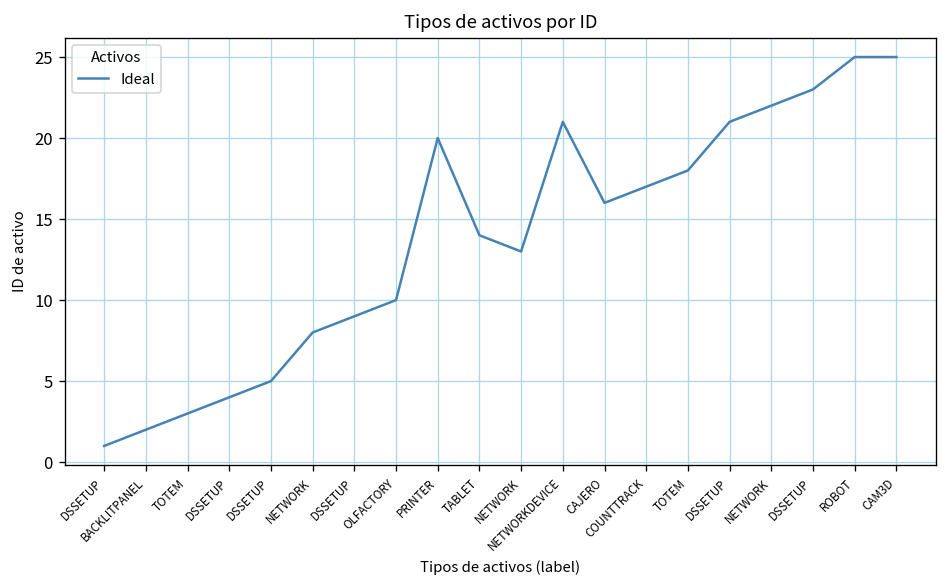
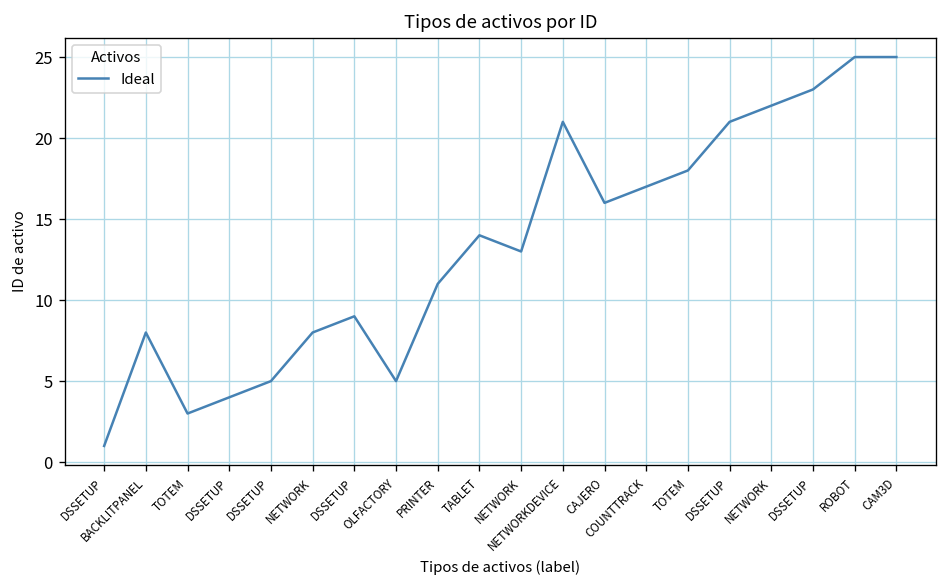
BACKLITPANEL: 2 -> 8
OLFACTORY: 10 -> 5
PRINTER: 20 -> 11
